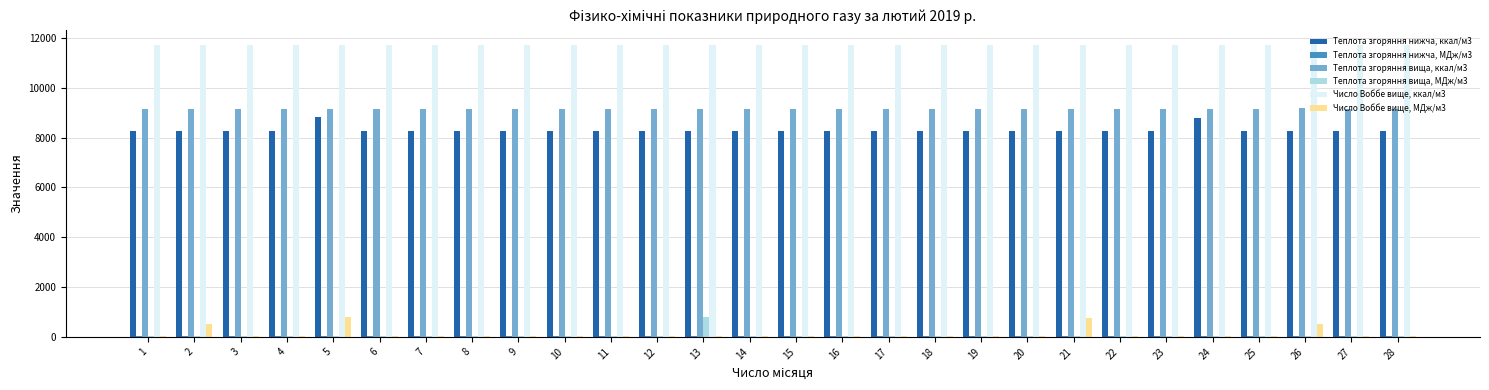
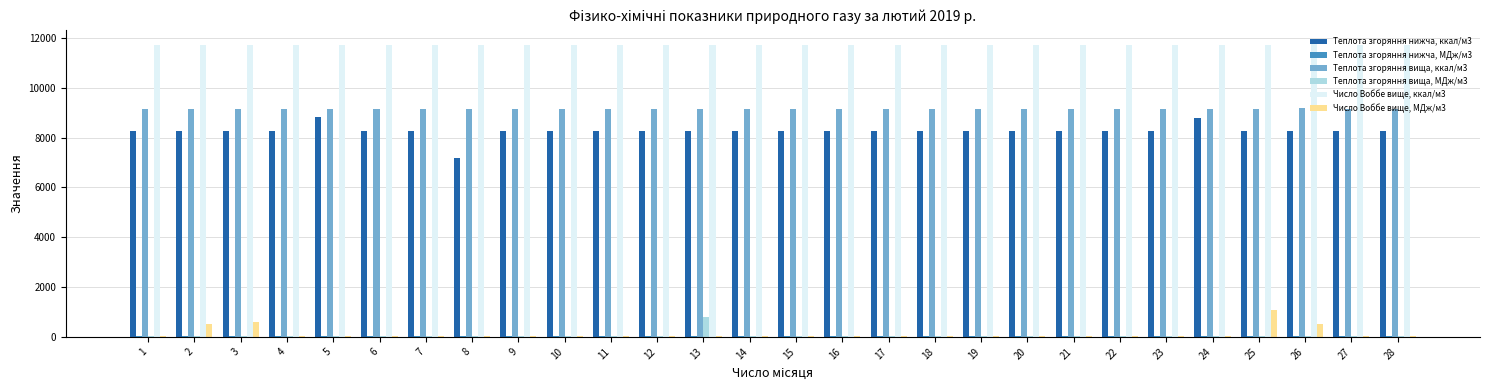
Число Воббе вище, МДж/м3, 3: 0 -> 600
Число Воббе вище, МДж/м3, 5: 800 -> 0
Теплота згоряння нижча, ккал/м3, 8: 8300 -> 7200
Число Воббе вище, МДж/м3, 21: 800 -> 0
Число Воббе вище, МДж/м3, 25: 0 -> 1100
